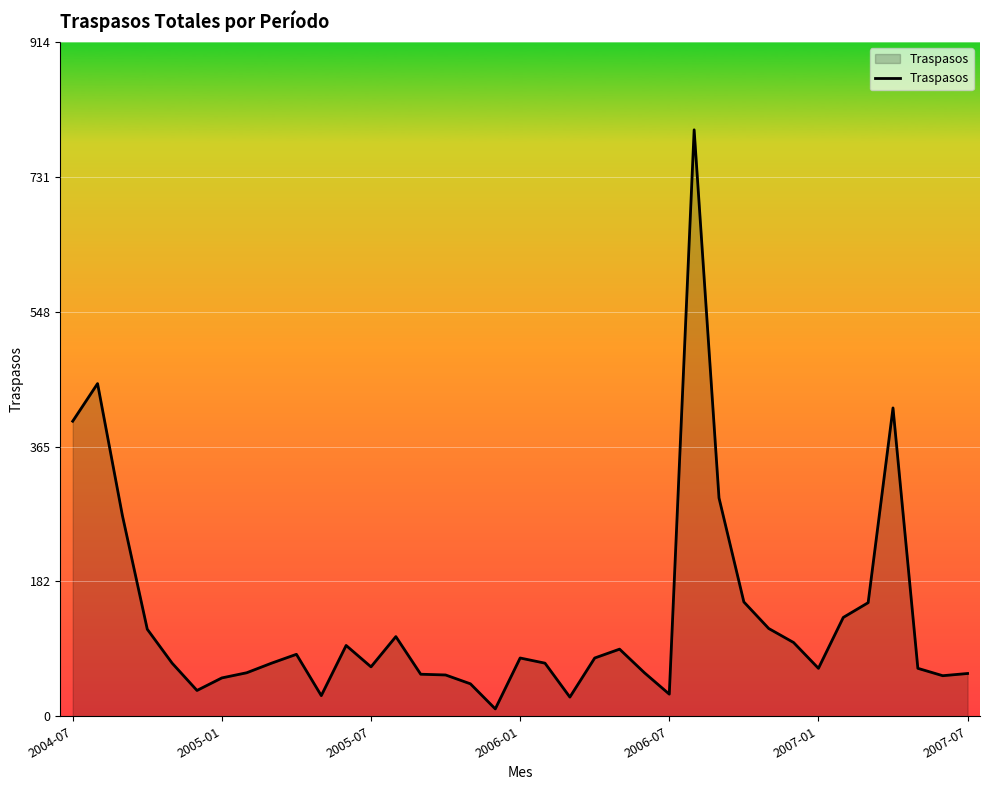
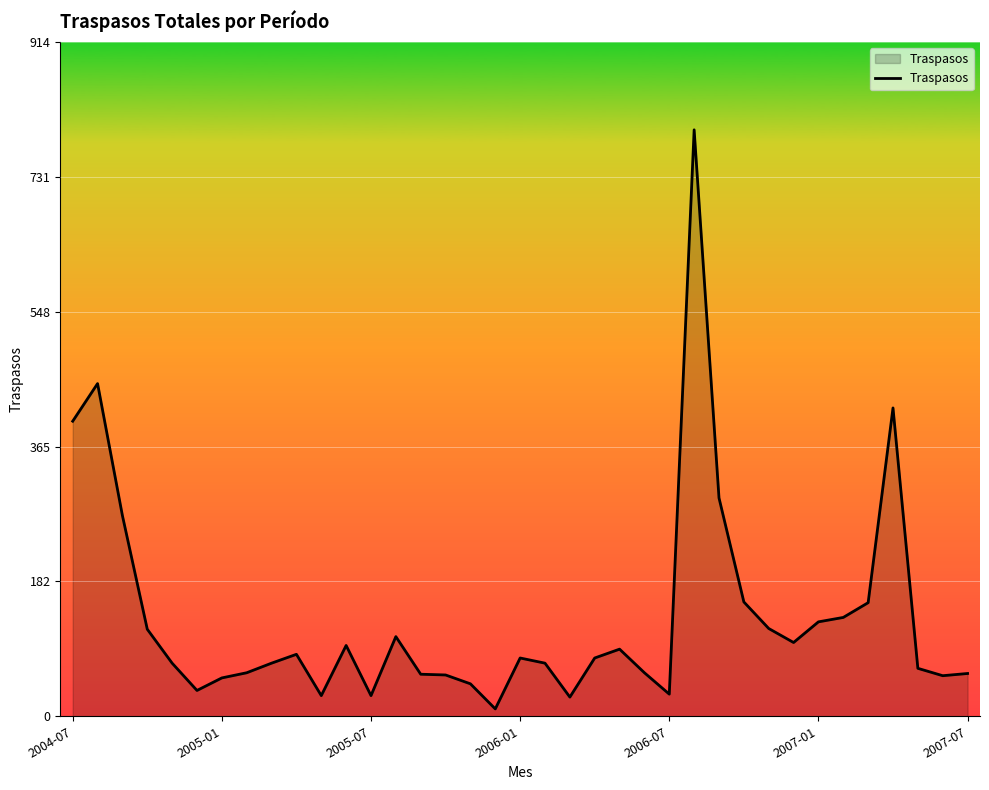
2005-07: 70 -> 30
2007-01: 70 -> 130
